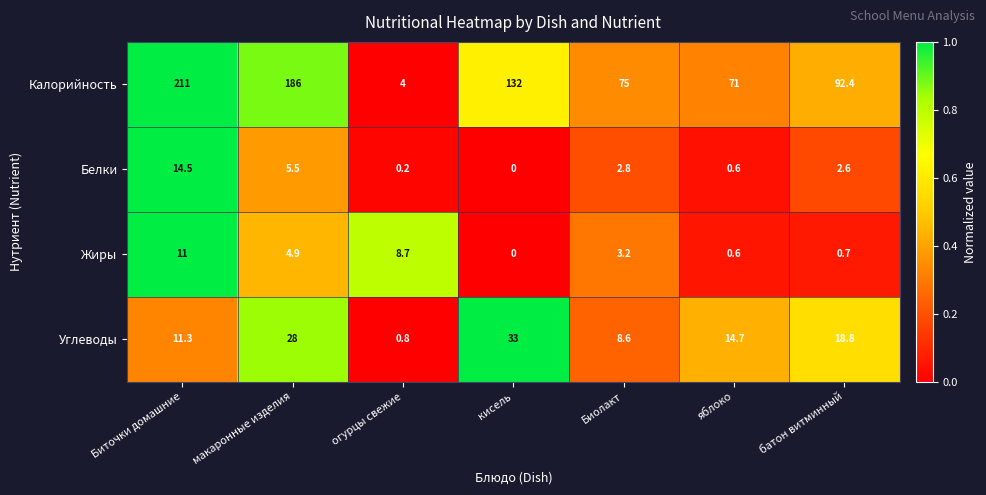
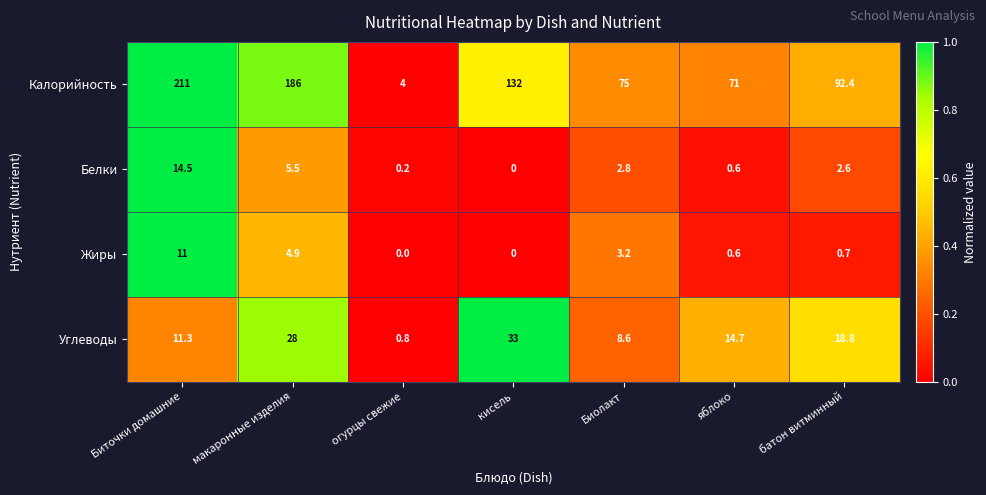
Жиры, огурцы свежие: 8.7 -> 0.0
